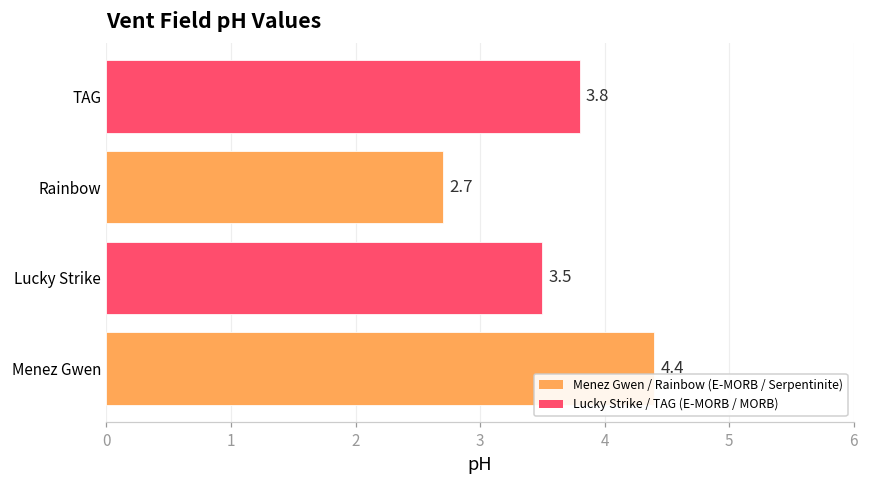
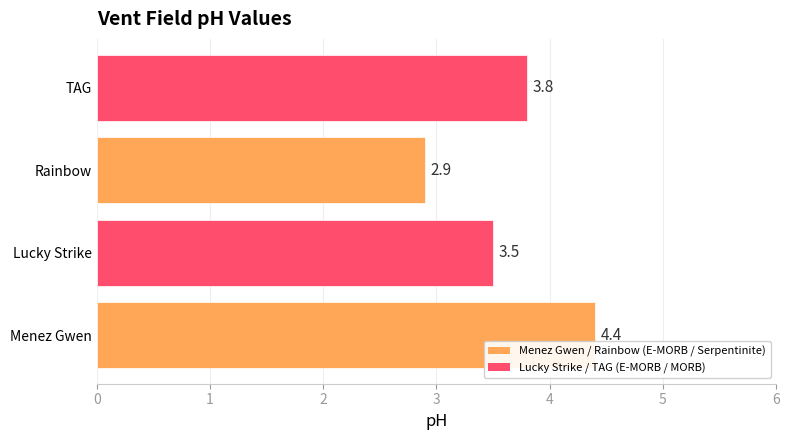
Rainbow: 2.7 -> 2.9
